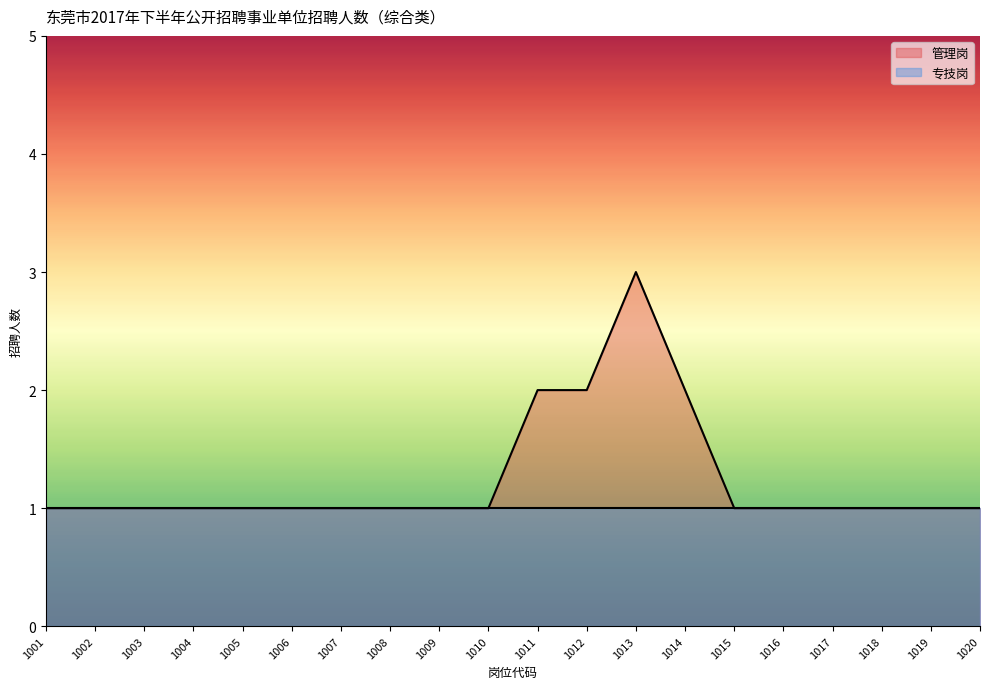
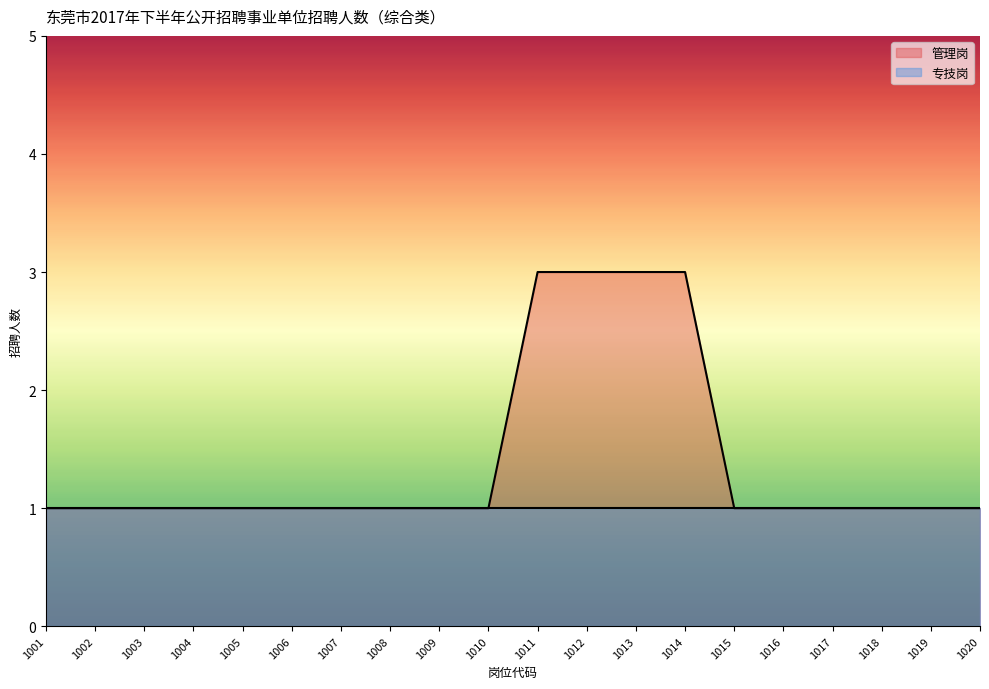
管理岗, 1011: 2 -> 3
管理岗, 1012: 2 -> 3
管理岗, 1014: 2 -> 3
